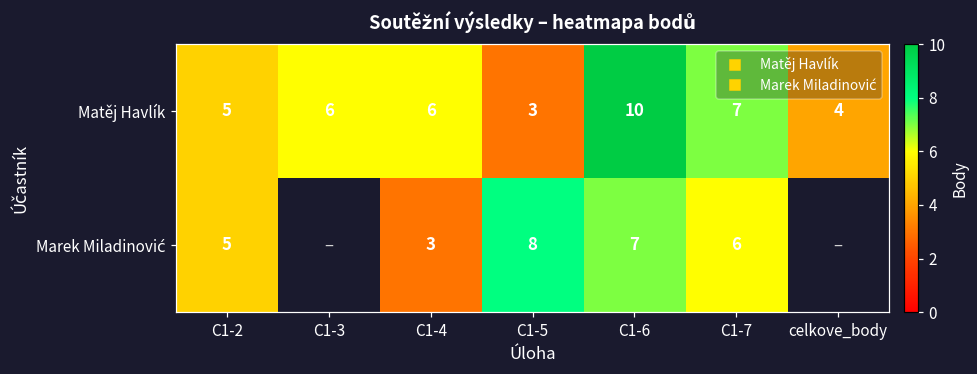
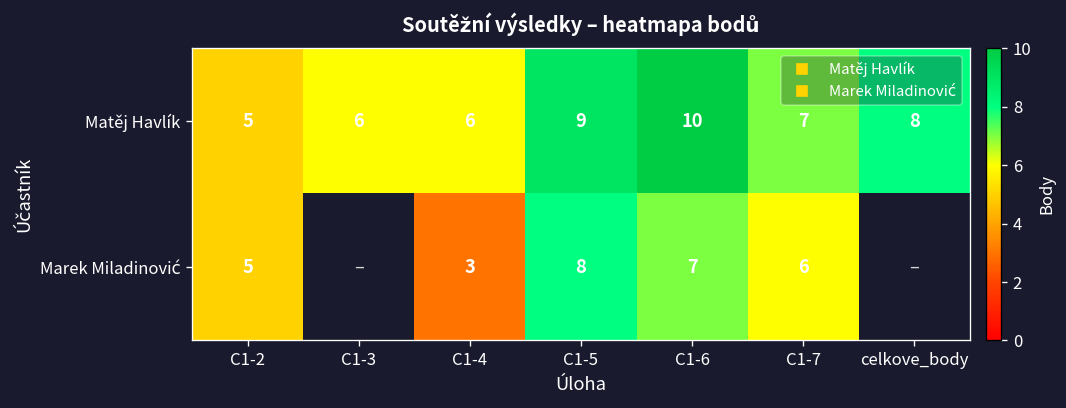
Matěj Havlík, C1-5: 3 -> 9
Matěj Havlík, celkove_body: 4 -> 8
